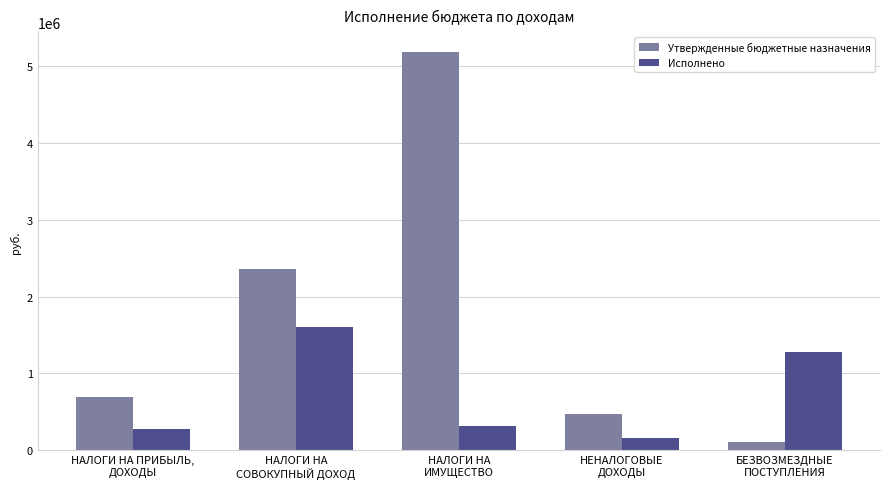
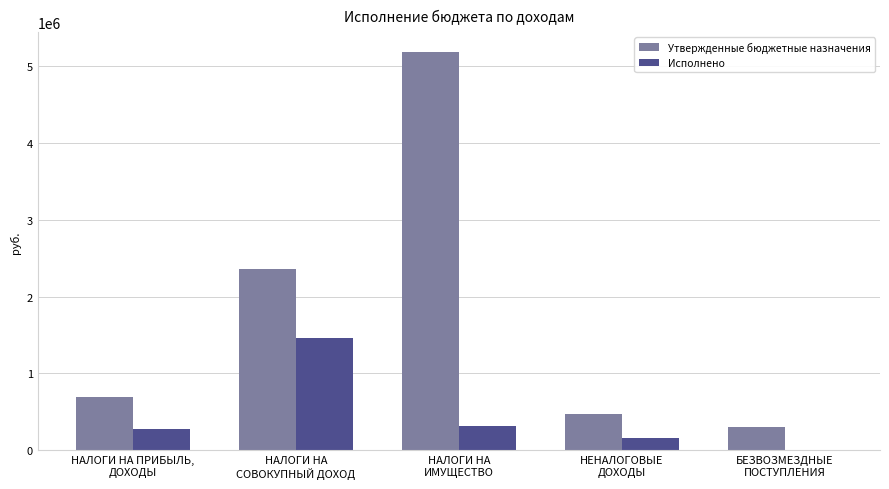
Исполнено, НАЛОГИ НА СОВОКУПНЫЙ ДОХОД: 1600000 -> 1500000
Утвержденные бюджетные назначения, БЕЗВОЗМЕЗДНЫЕ ПОСТУПЛЕНИЯ: 100000 -> 300000
Исполнено, БЕЗВОЗМЕЗДНЫЕ ПОСТУПЛЕНИЯ: 1300000 -> 0
